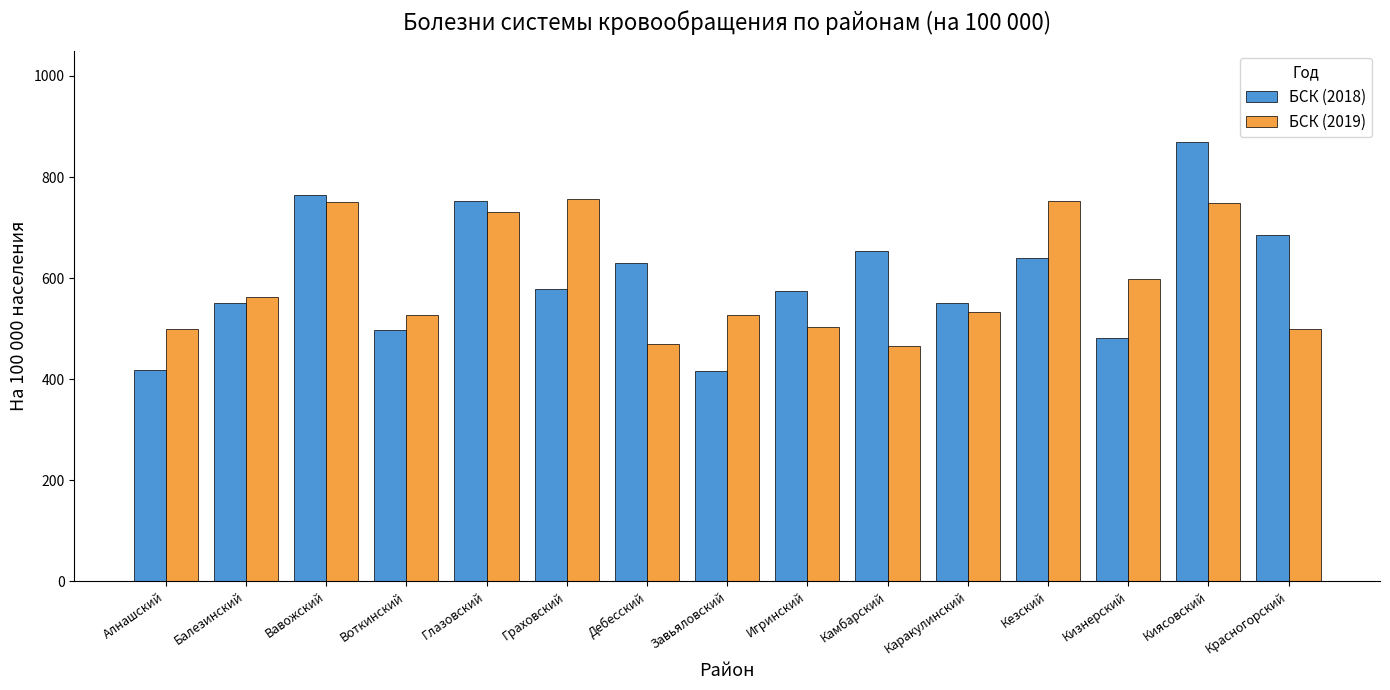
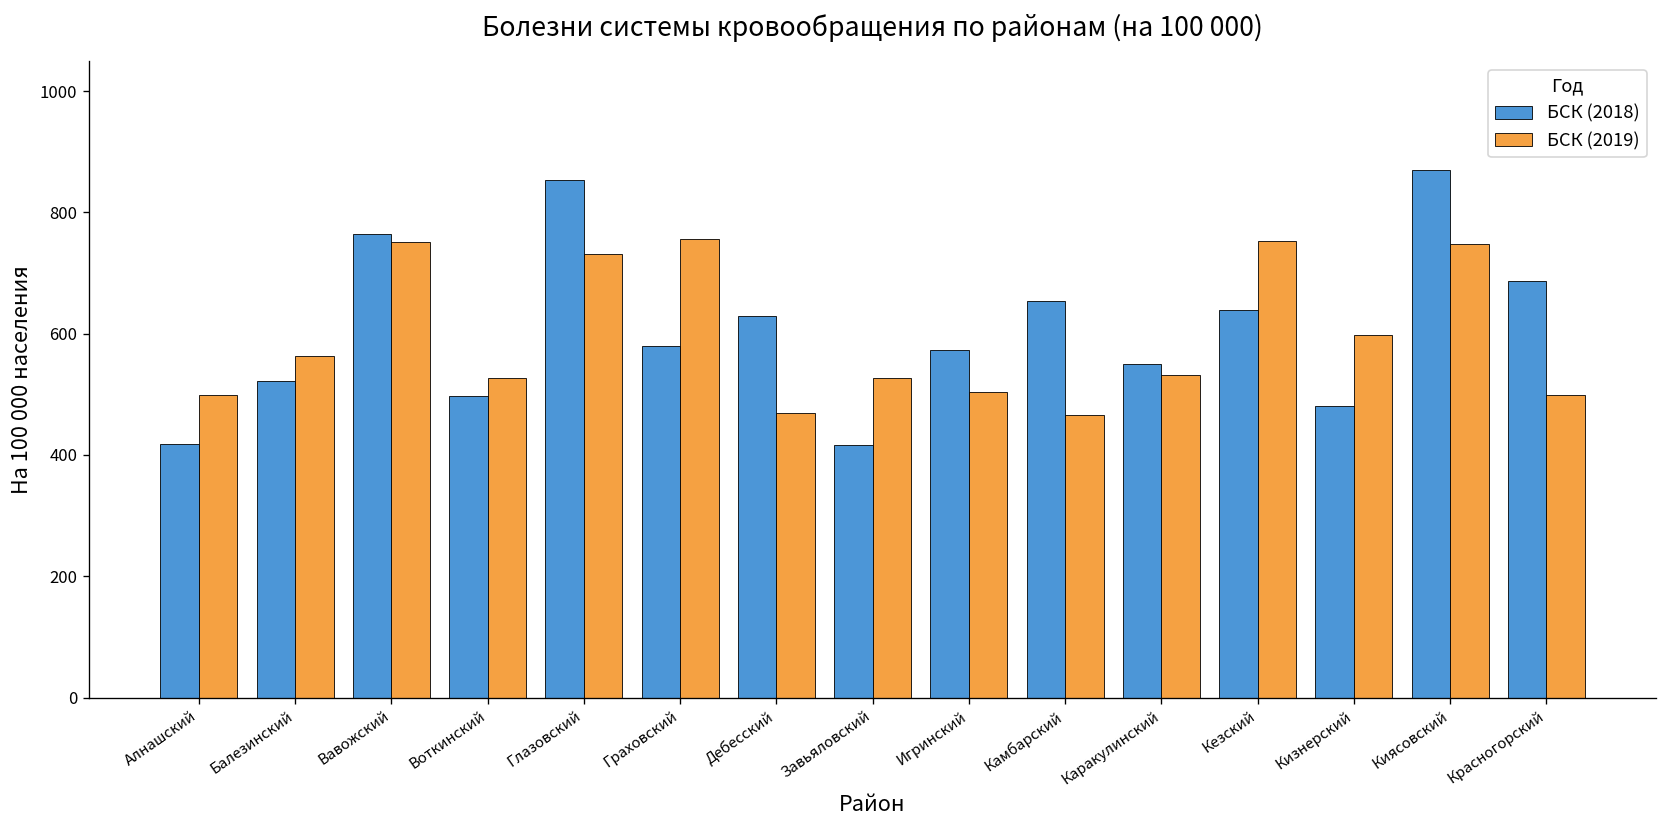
БСК (2018), Балезинский: 550 -> 520
БСК (2018), Глазовский: 750 -> 850
